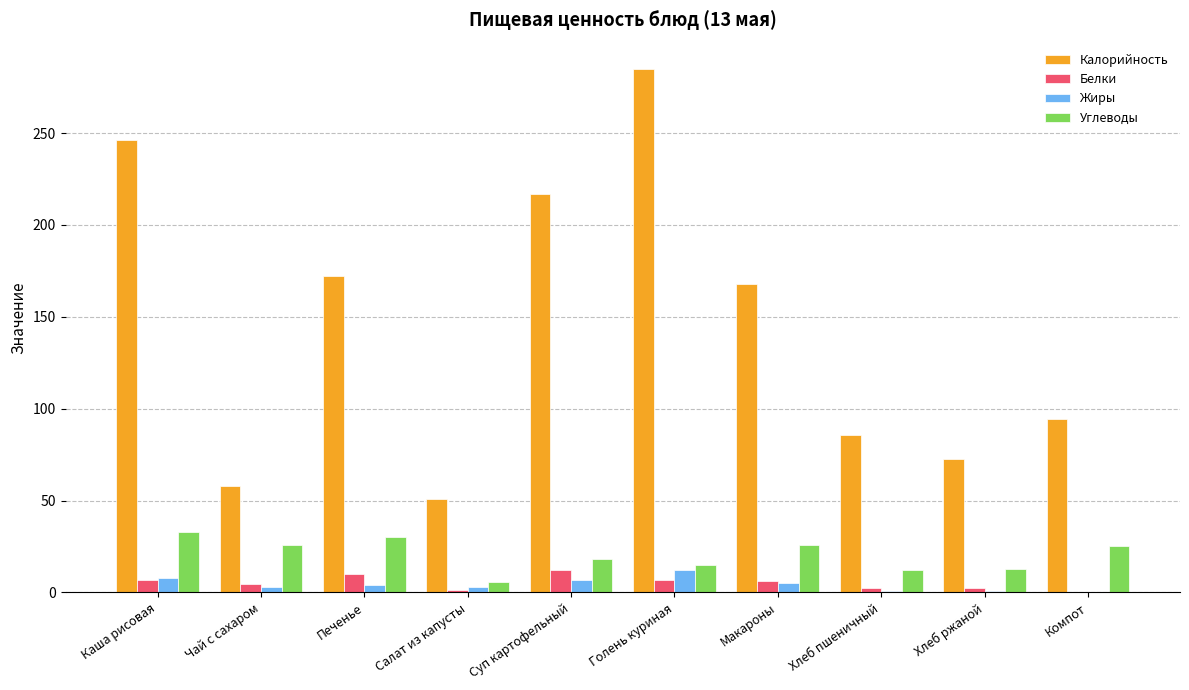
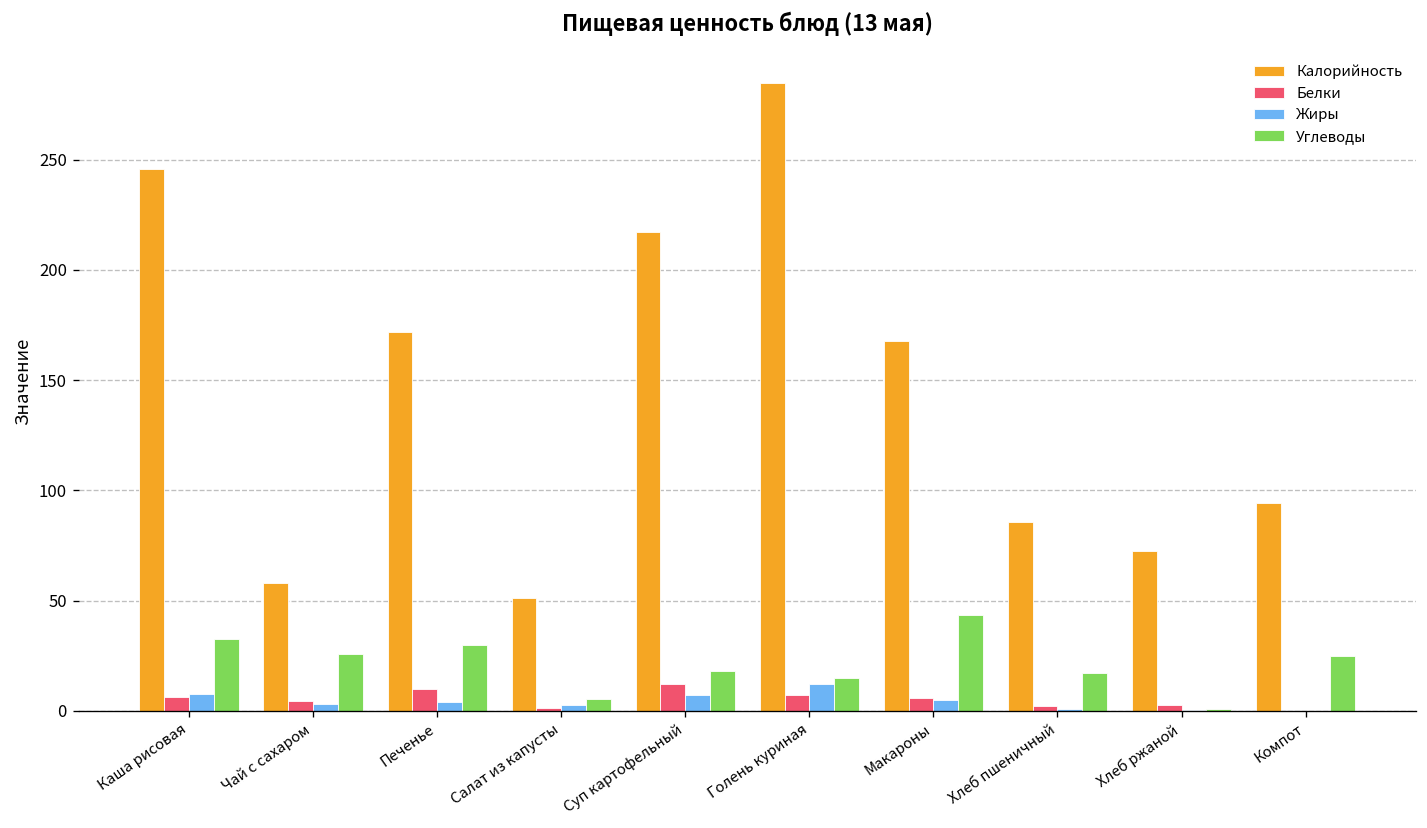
Углеводы, Макароны: 26 -> 43
Углеводы, Хлеб пшеничный: 12 -> 17
Углеводы, Хлеб ржаной: 13 -> 1
